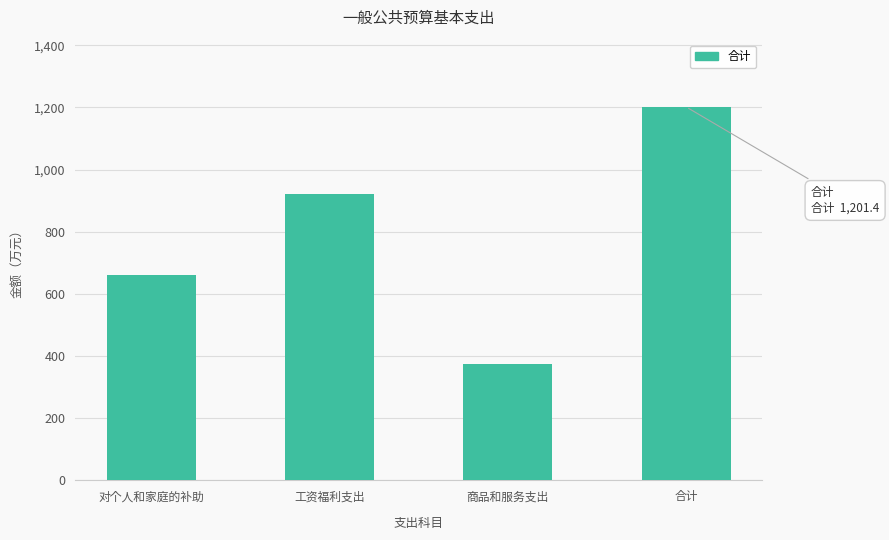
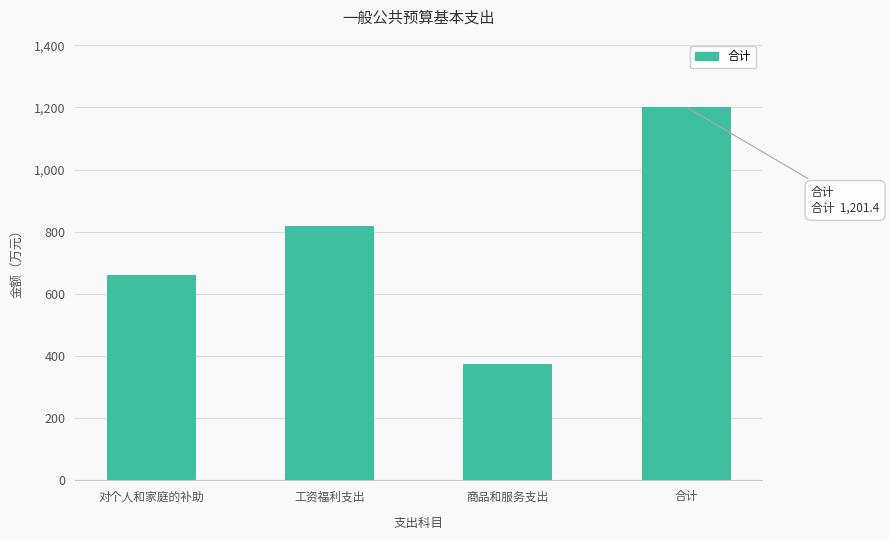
工资福利支出: 920 -> 820
